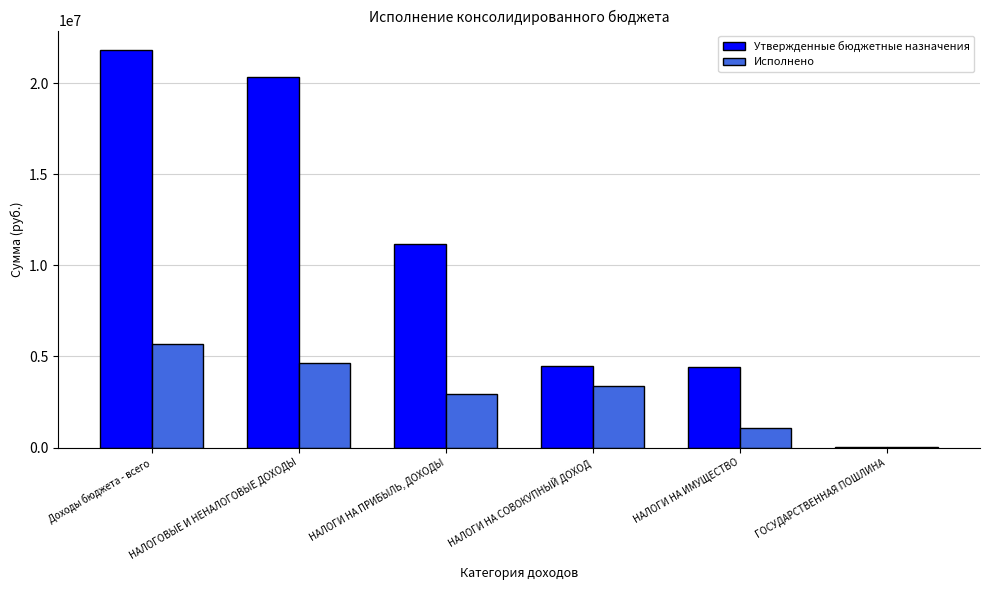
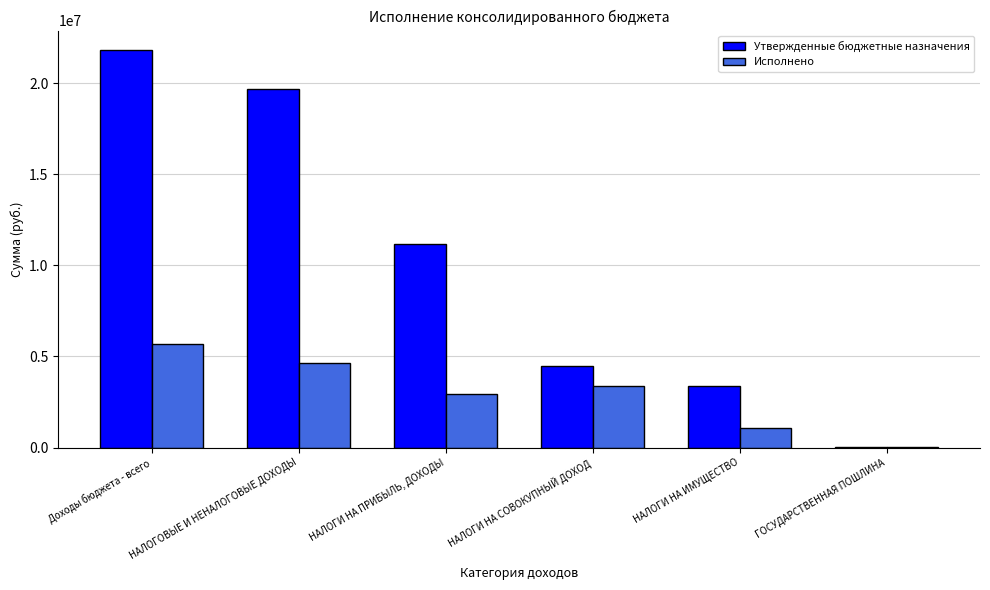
Утвержденные бюджетные назначения, НАЛОГОВЫЕ И НЕНАЛОГОВЫЕ ДОХОДЫ: 20400000 -> 19700000
Утвержденные бюджетные назначения, НАЛОГИ НА ИМУЩЕСТВО: 4400000 -> 3400000
